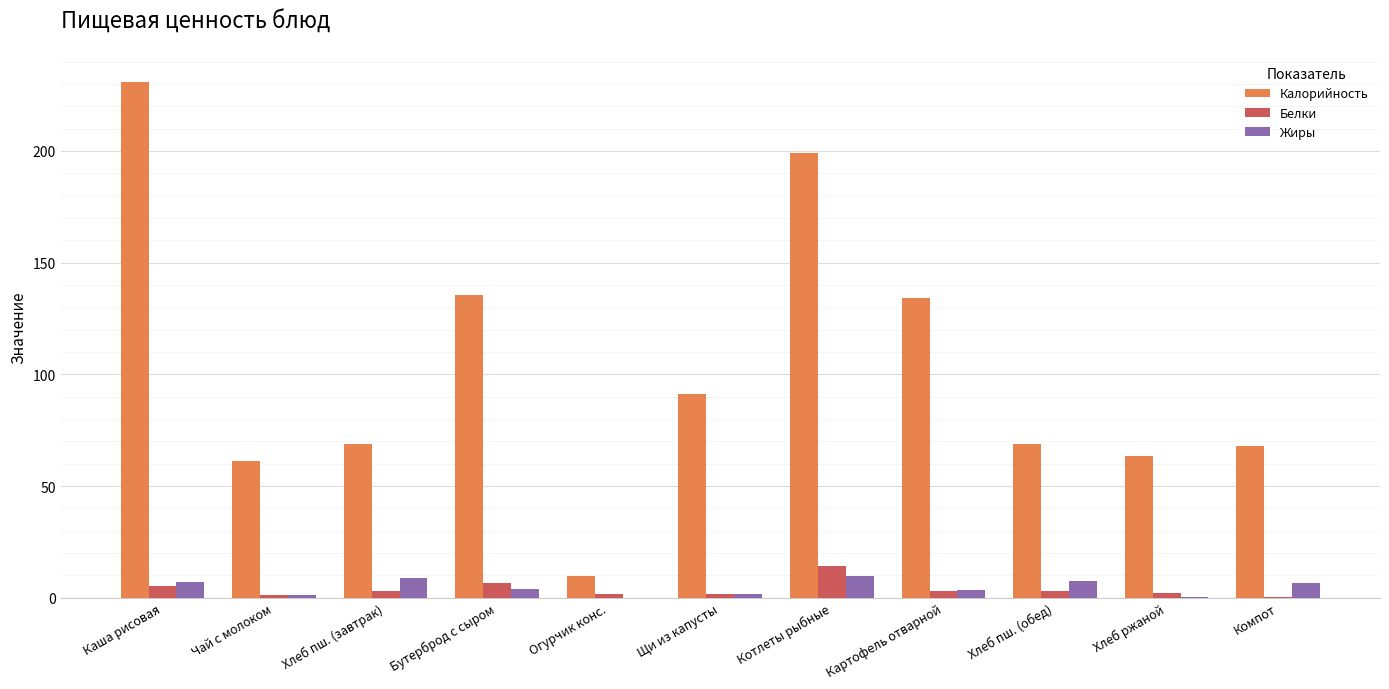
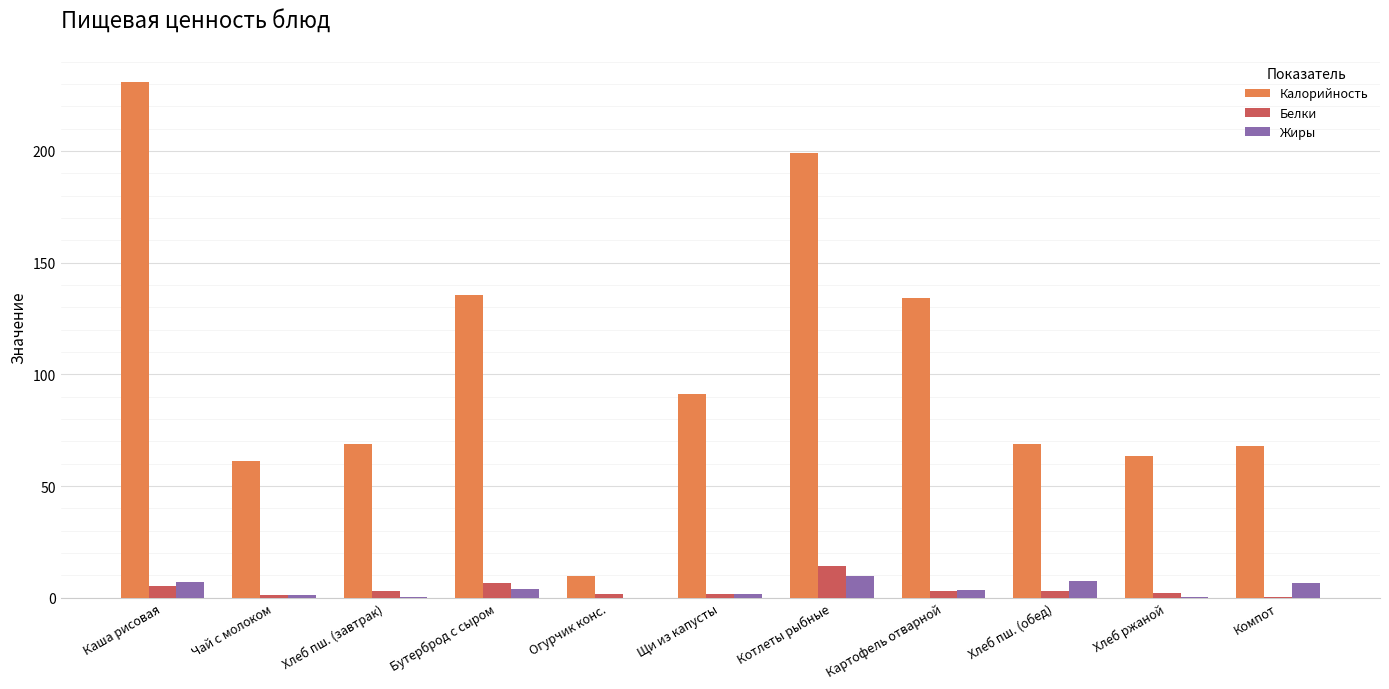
Жиры, Хлеб пш. (завтрак): 9 -> 0
